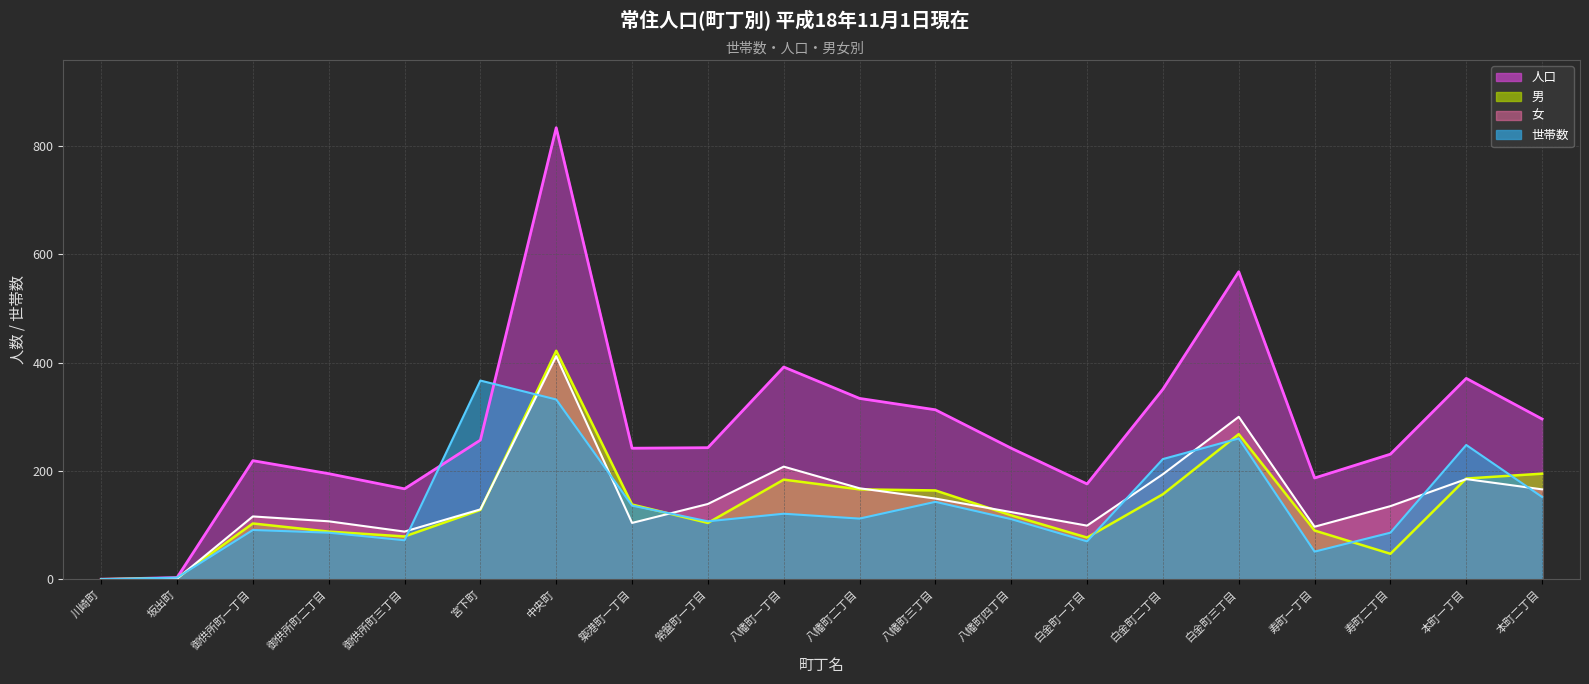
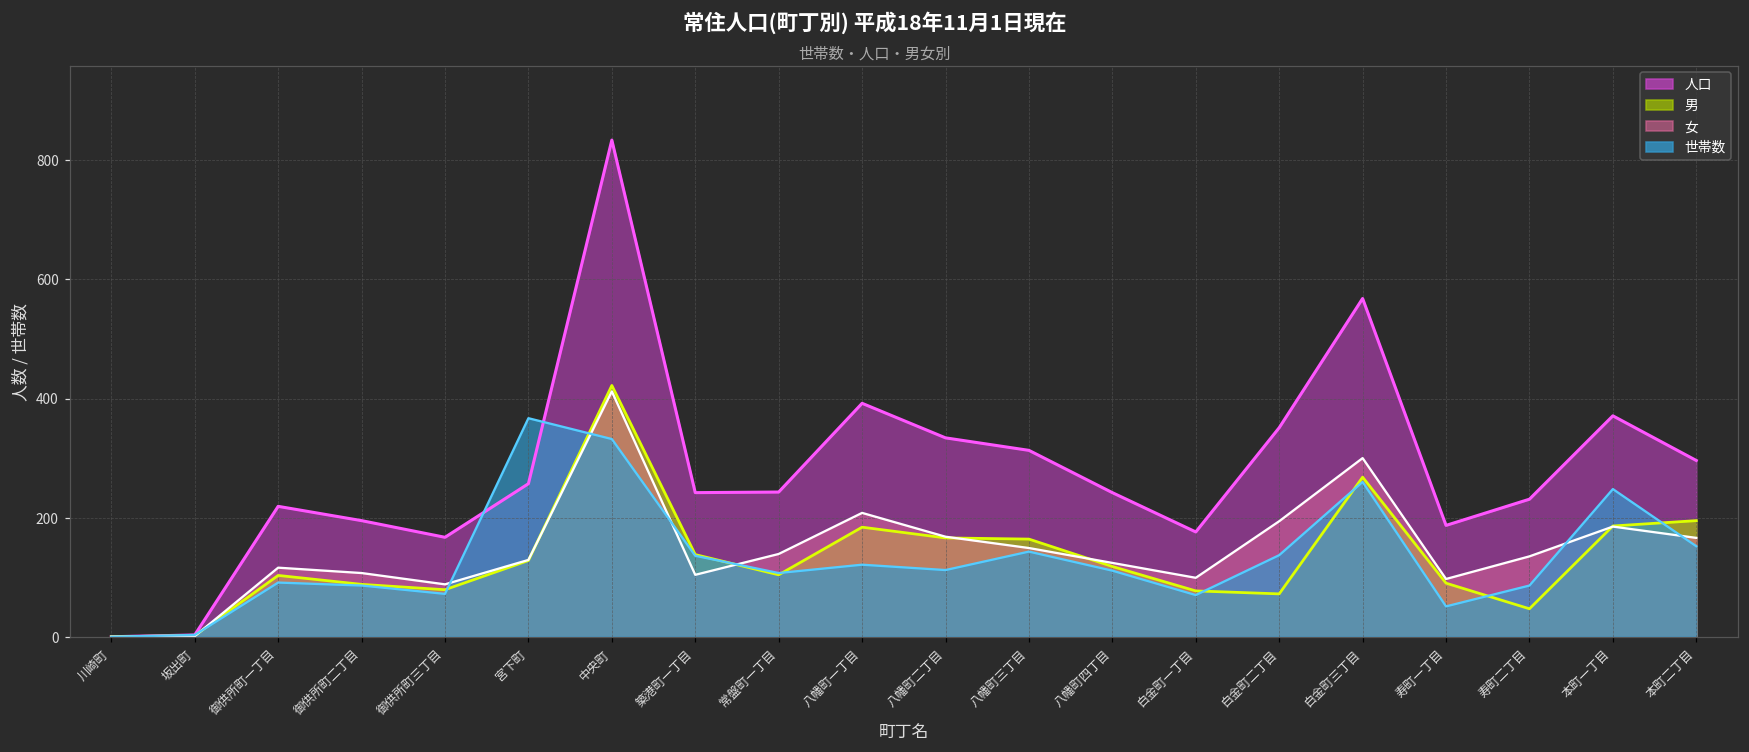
男, 白金町二丁目: 160 -> 70
世帯数, 白金町二丁目: 220 -> 140
